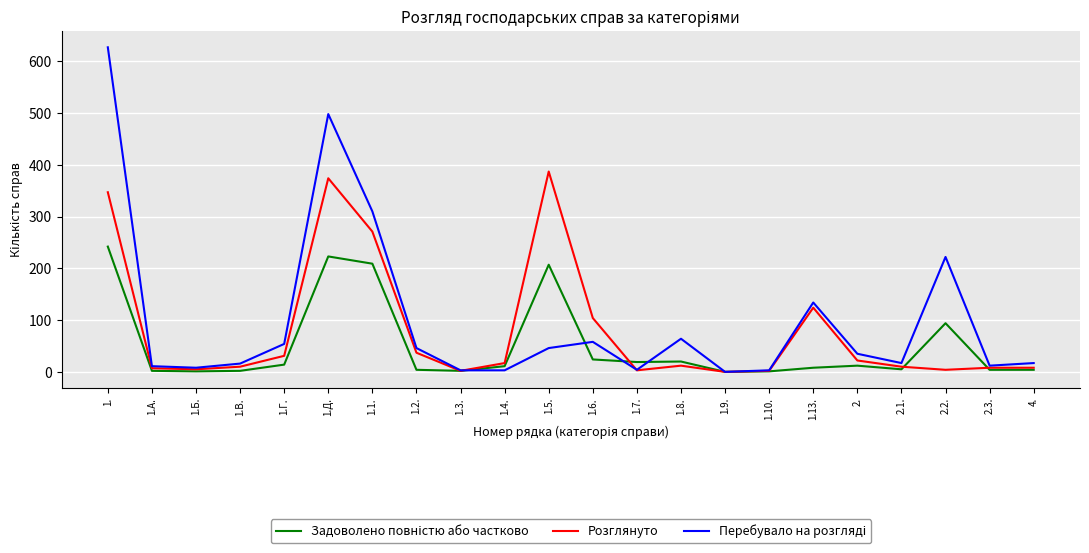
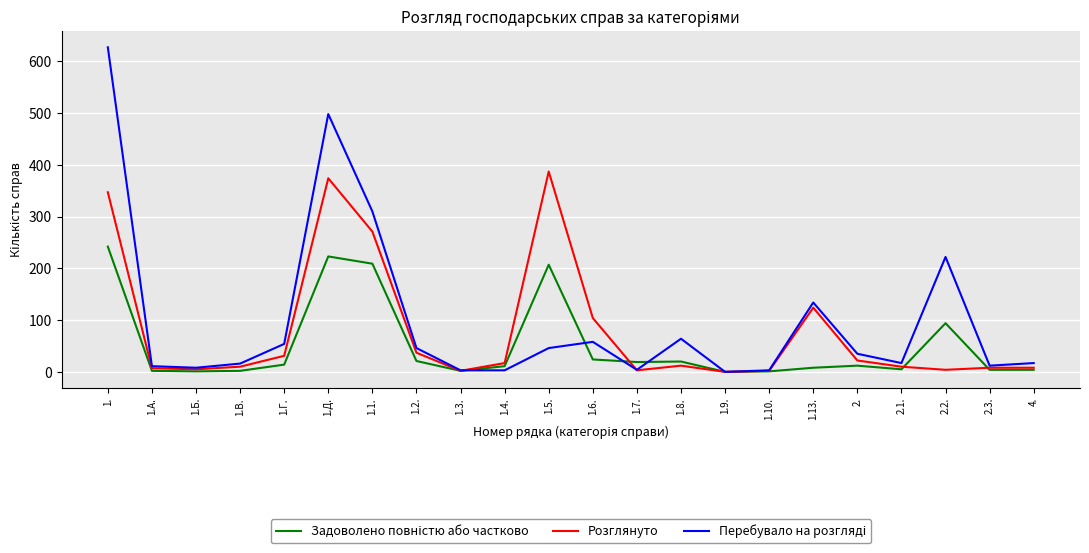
Задоволено повністю або частково, 1.2.: 0 -> 20
